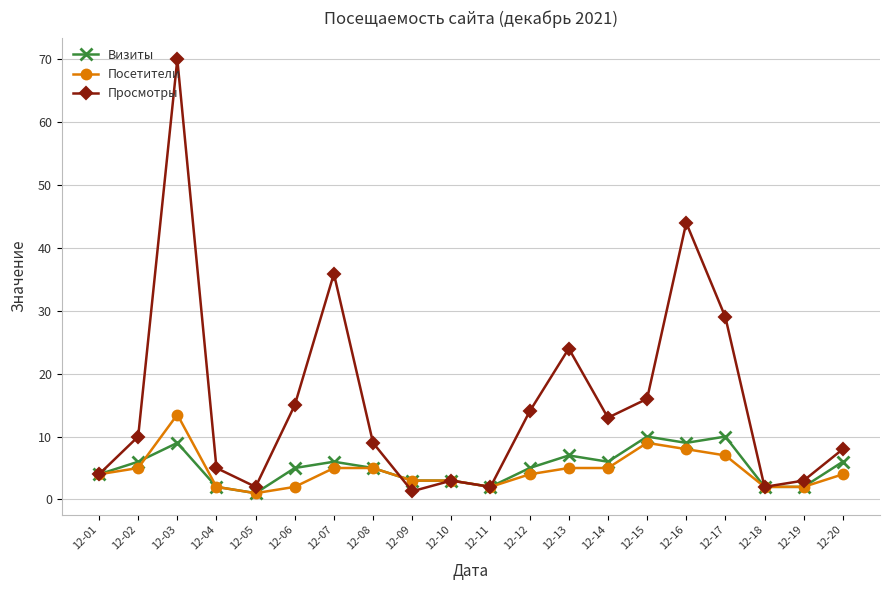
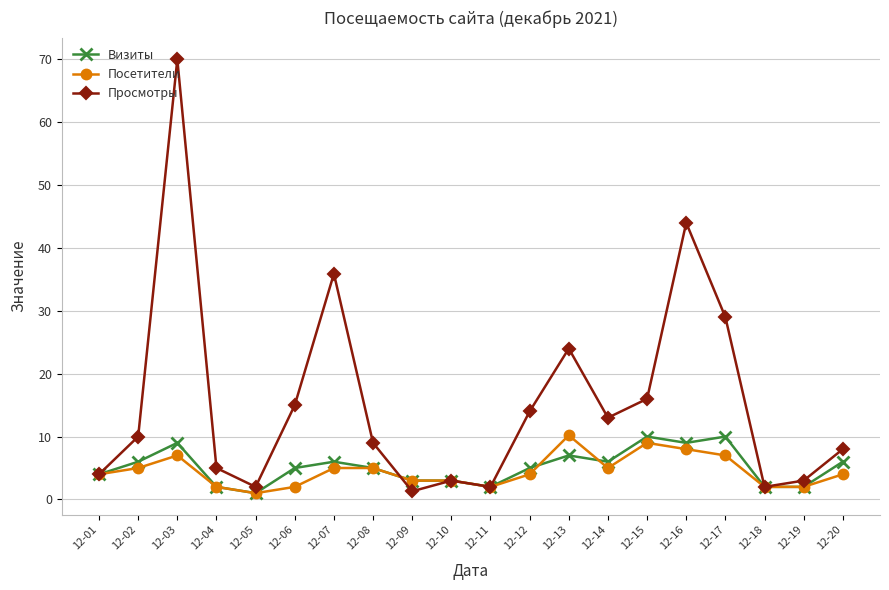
Посетители, 12-03: 14 -> 7
Посетители, 12-13: 5 -> 10
